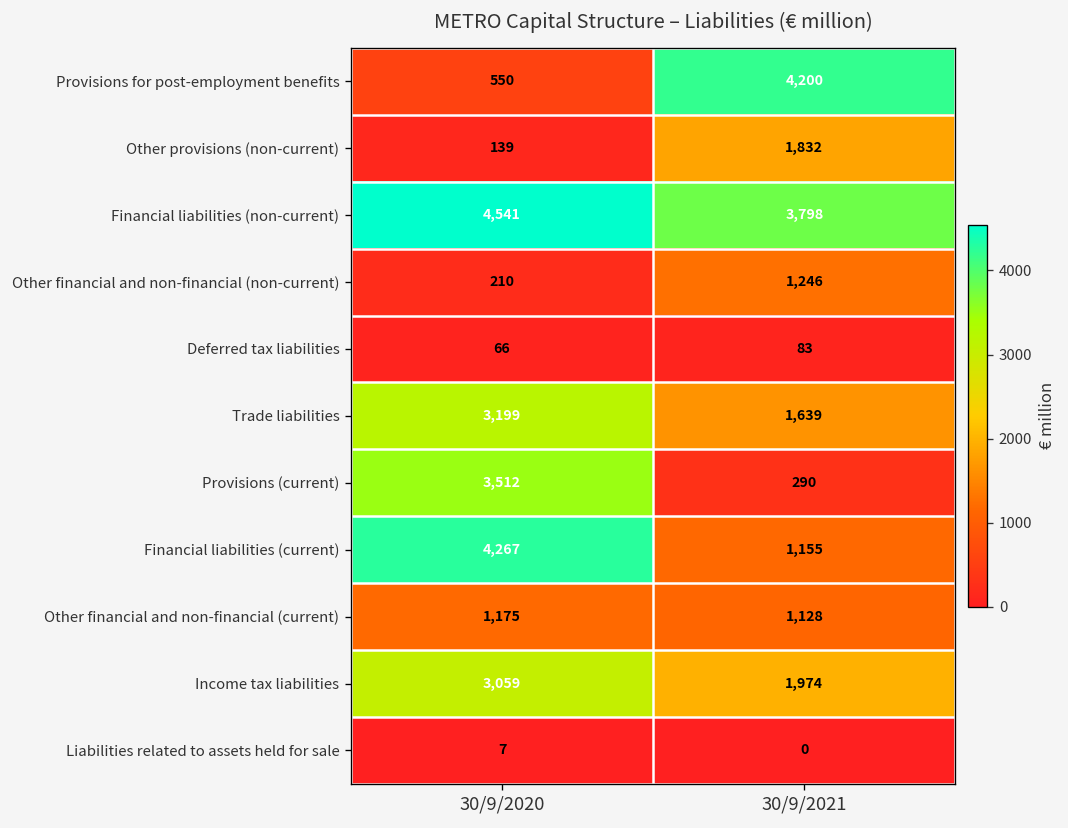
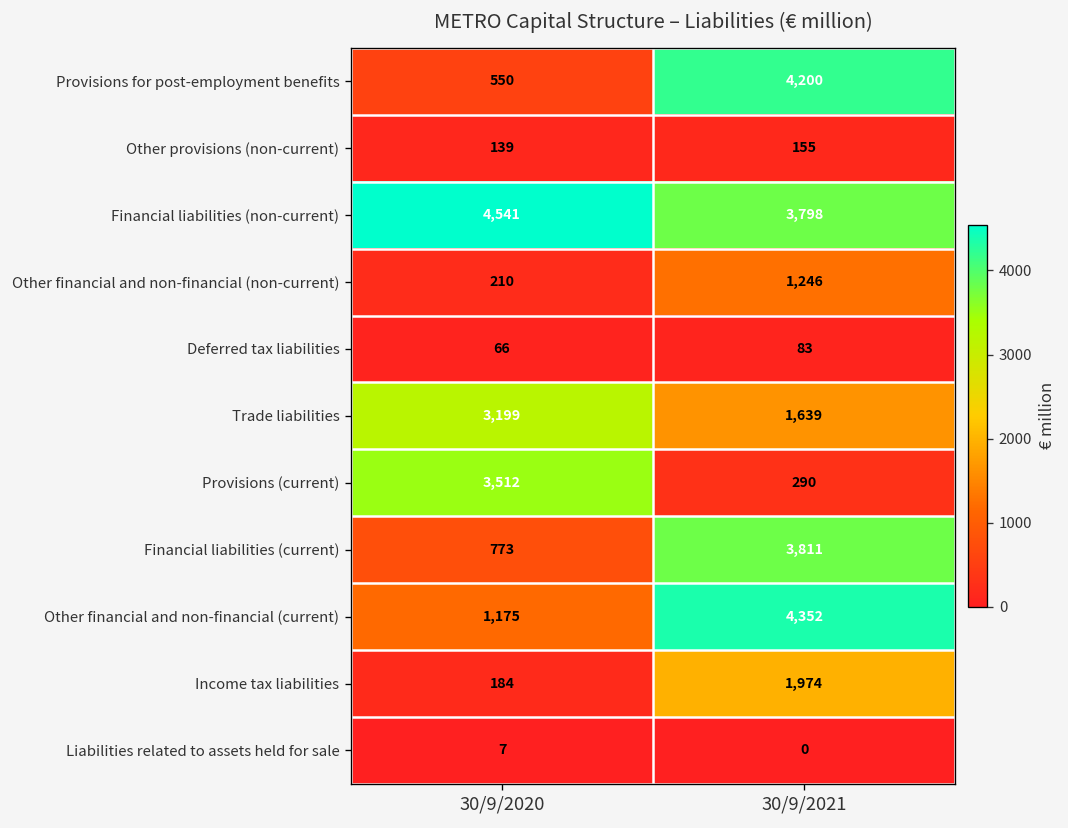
Other provisions (non-current), 30/9/2021: 1,832 -> 155
Financial liabilities (current), 30/9/2020: 4,267 -> 773
Financial liabilities (current), 30/9/2021: 1,155 -> 3,811
Other financial and non-financial (current), 30/9/2021: 1,128 -> 4,352
Income tax liabilities, 30/9/2020: 3,059 -> 184
